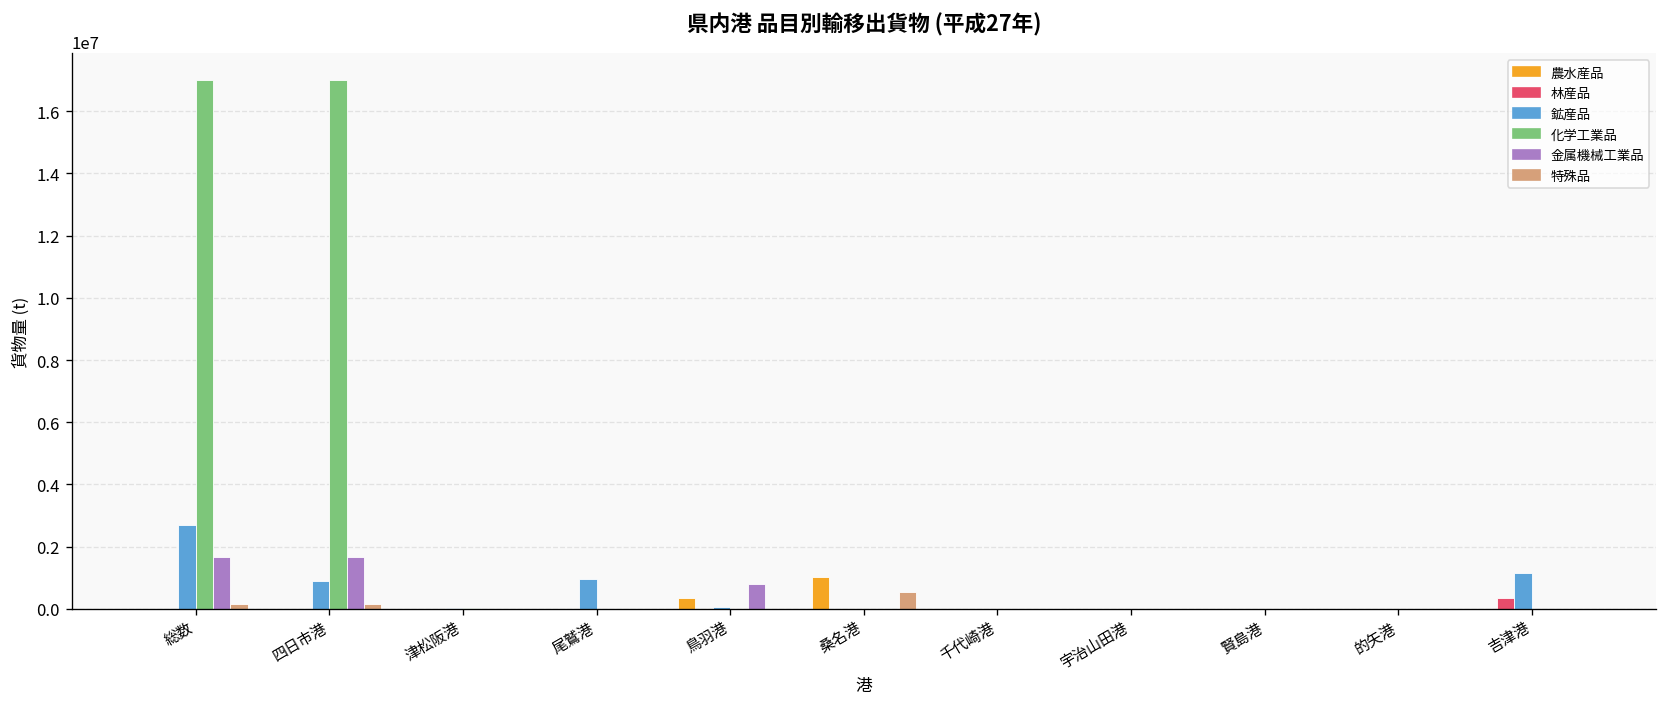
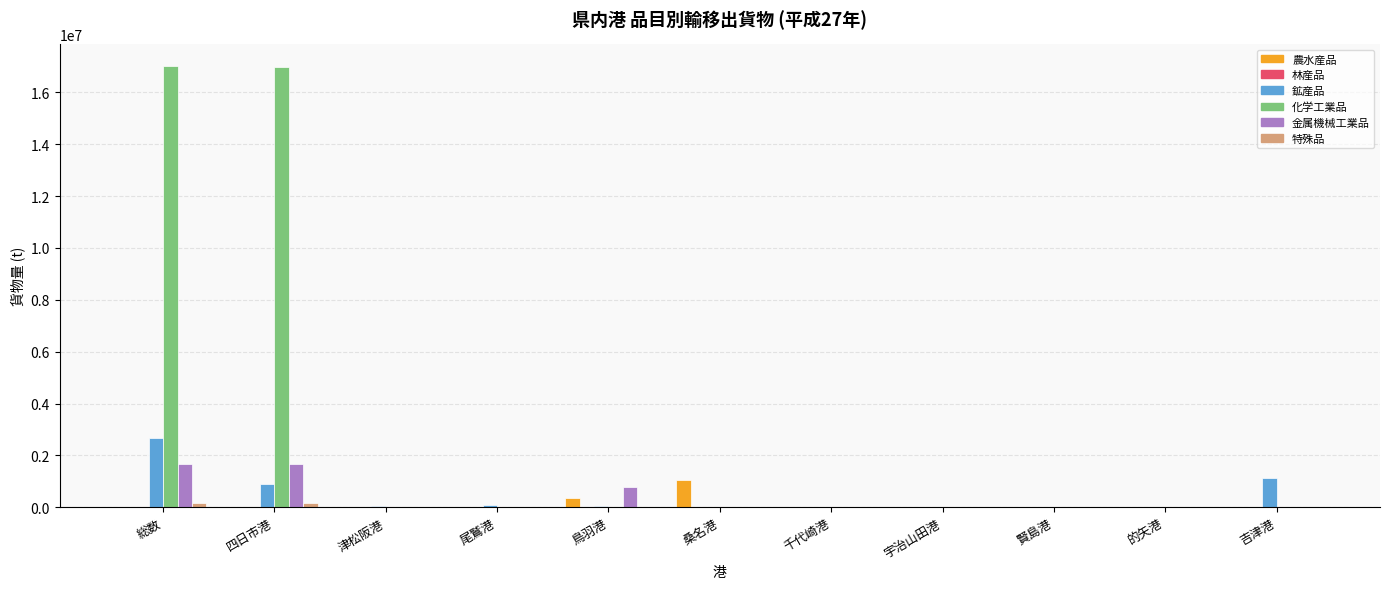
鉱産品, 尾鷲港: 1000000 -> 100000
特殊品, 桑名港: 500000 -> 0
林産品, 吉津港: 300000 -> 0
